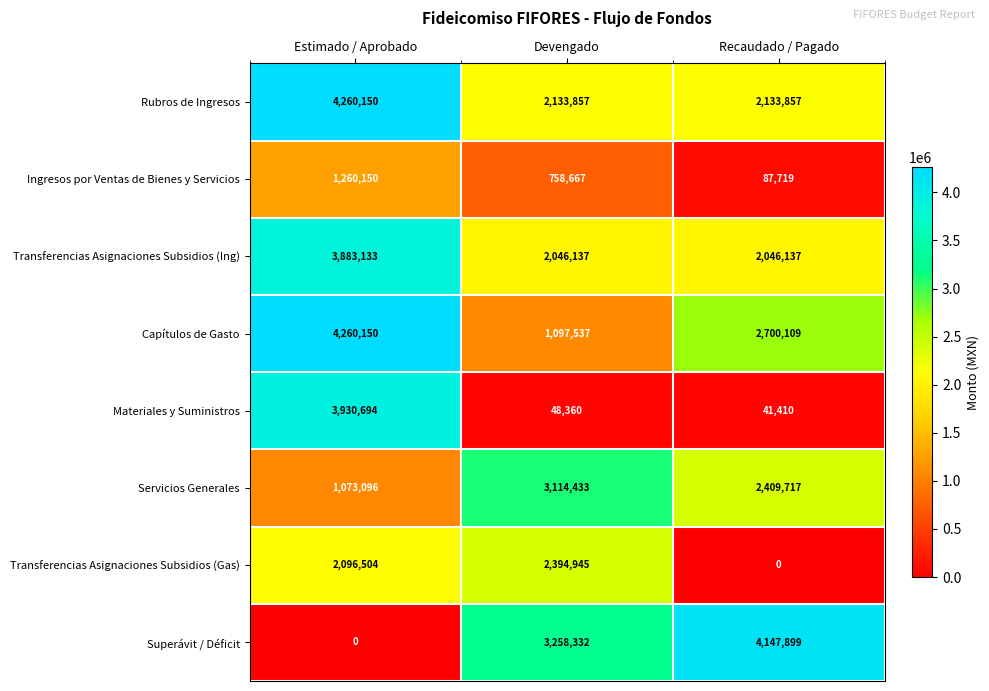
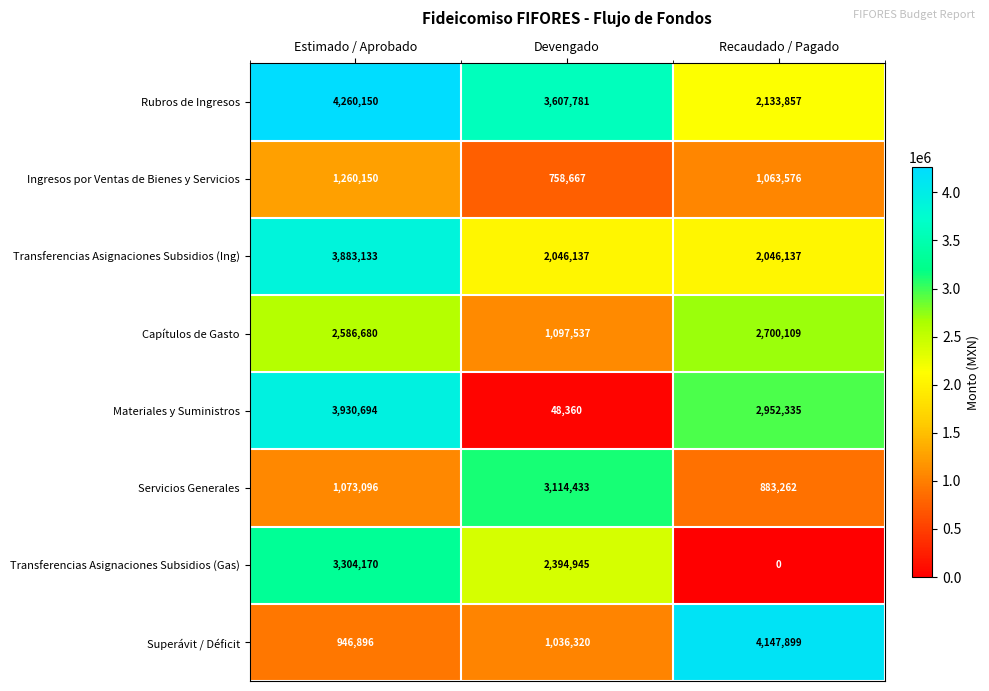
Rubros de Ingresos, Devengado: 2,133,857 -> 3,607,781
Ingresos por Ventas de Bienes y Servicios, Recaudado / Pagado: 87,719 -> 1,063,576
Capítulos de Gasto, Estimado / Aprobado: 4,260,150 -> 2,586,680
Materiales y Suministros, Recaudado / Pagado: 41,410 -> 2,952,335
Servicios Generales, Recaudado / Pagado: 2,409,717 -> 883,262
Transferencias Asignaciones Subsidios (Gas), Estimado / Aprobado: 2,096,504 -> 3,304,170
Superávit / Déficit, Estimado / Aprobado: 0 -> 946,896
Superávit / Déficit, Devengado: 3,258,332 -> 1,036,320
